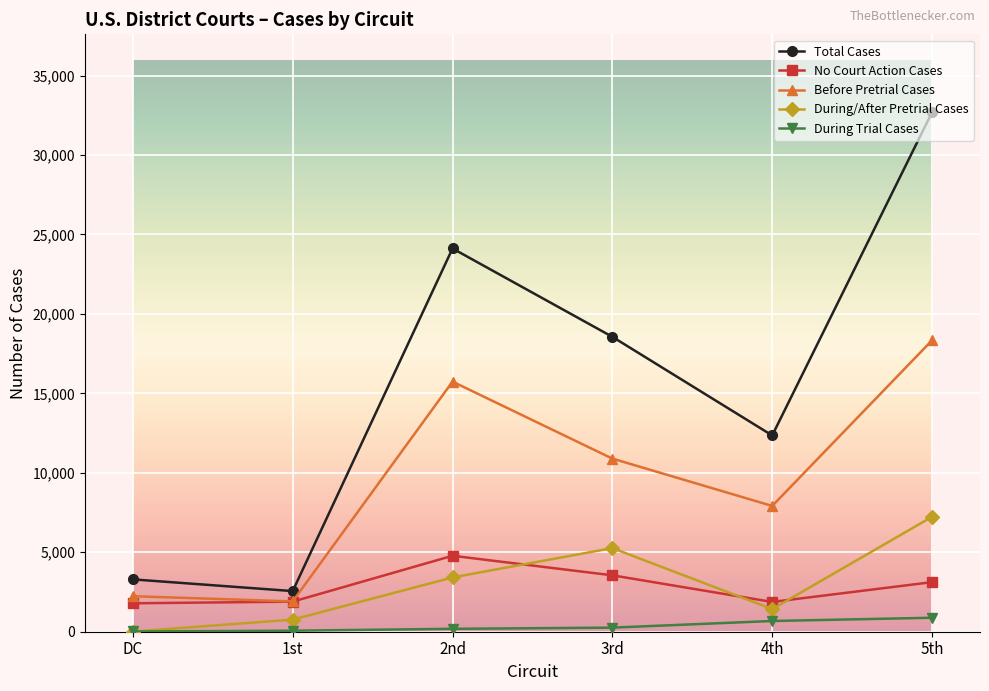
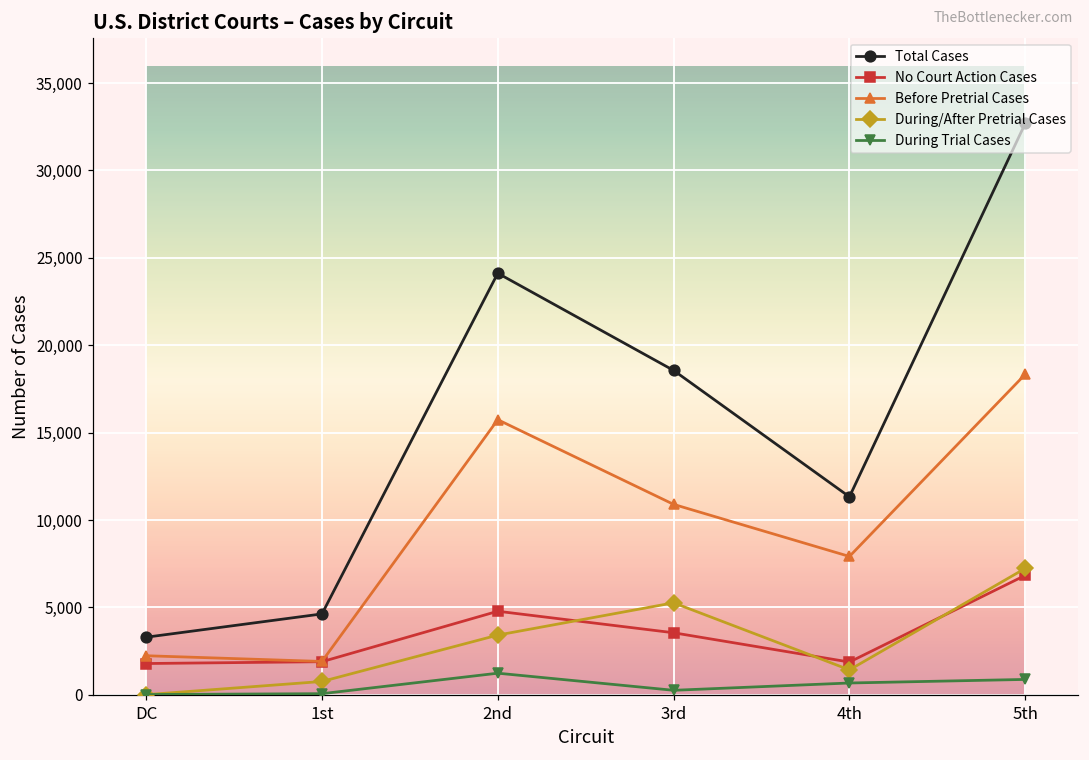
Total Cases, 1st: 2,600 -> 4,600
During Trial Cases, 2nd: 200 -> 1,200
Total Cases, 4th: 12,400 -> 11,300
No Court Action Cases, 5th: 3,100 -> 6,800
